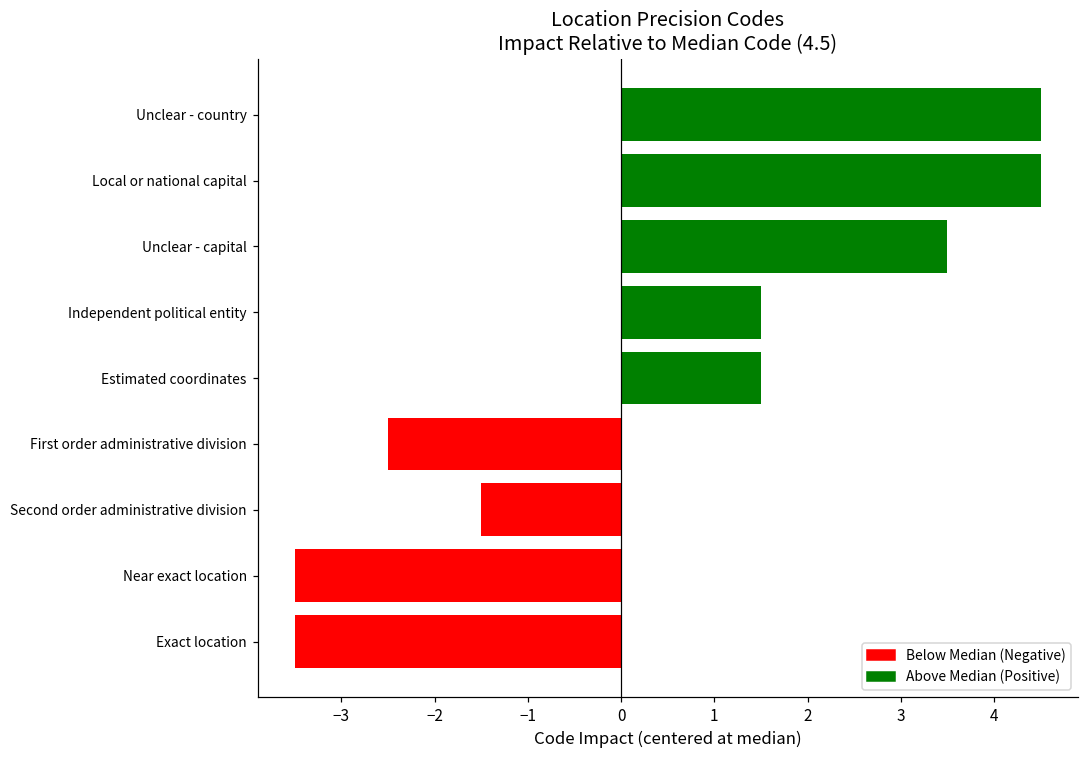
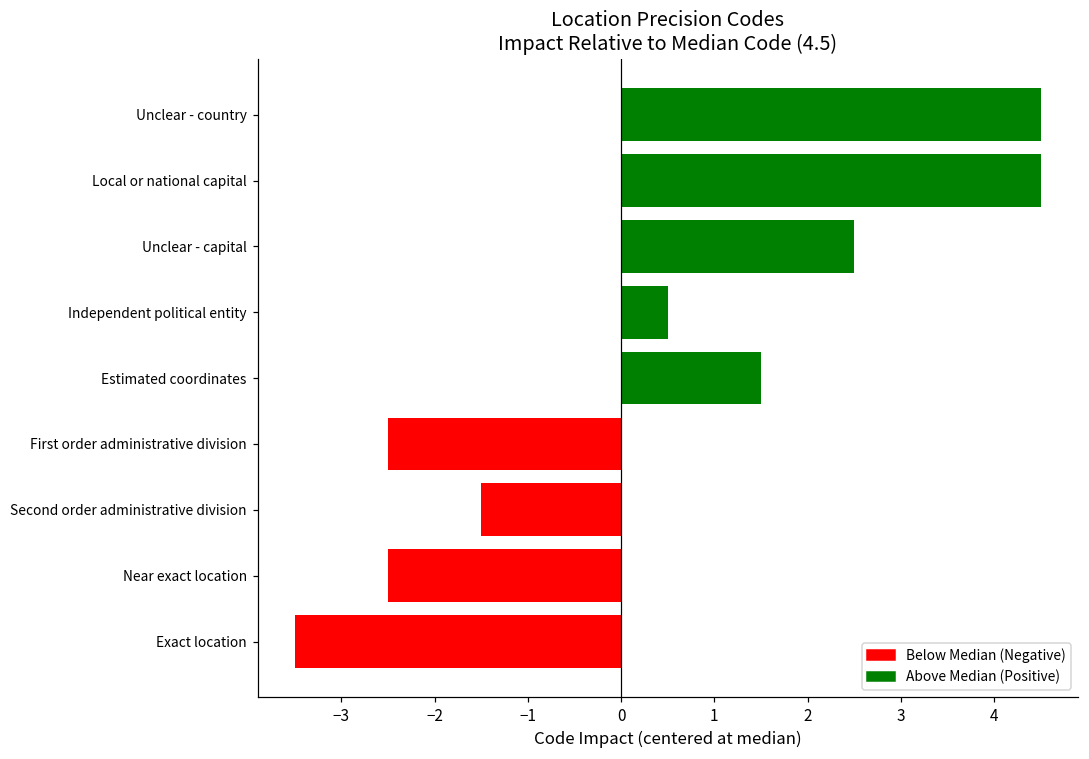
Unclear - capital: 3.5 -> 2.5
Independent political entity: 1.5 -> 0.5
Near exact location: -3.5 -> -2.5
